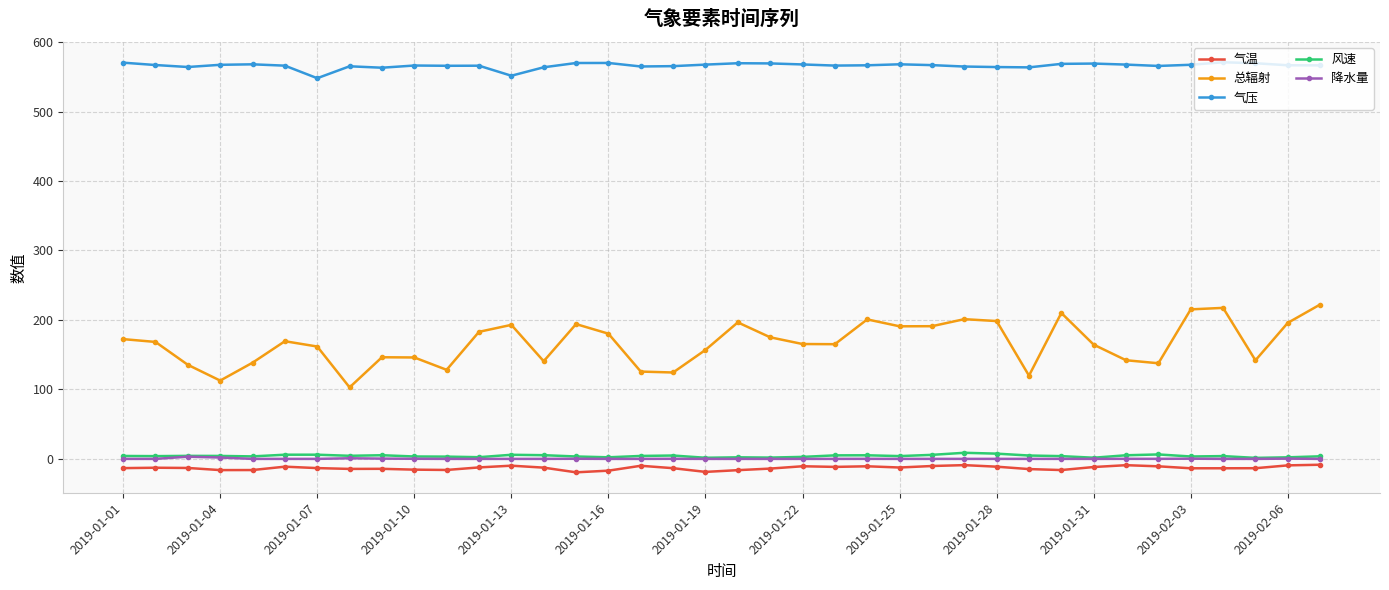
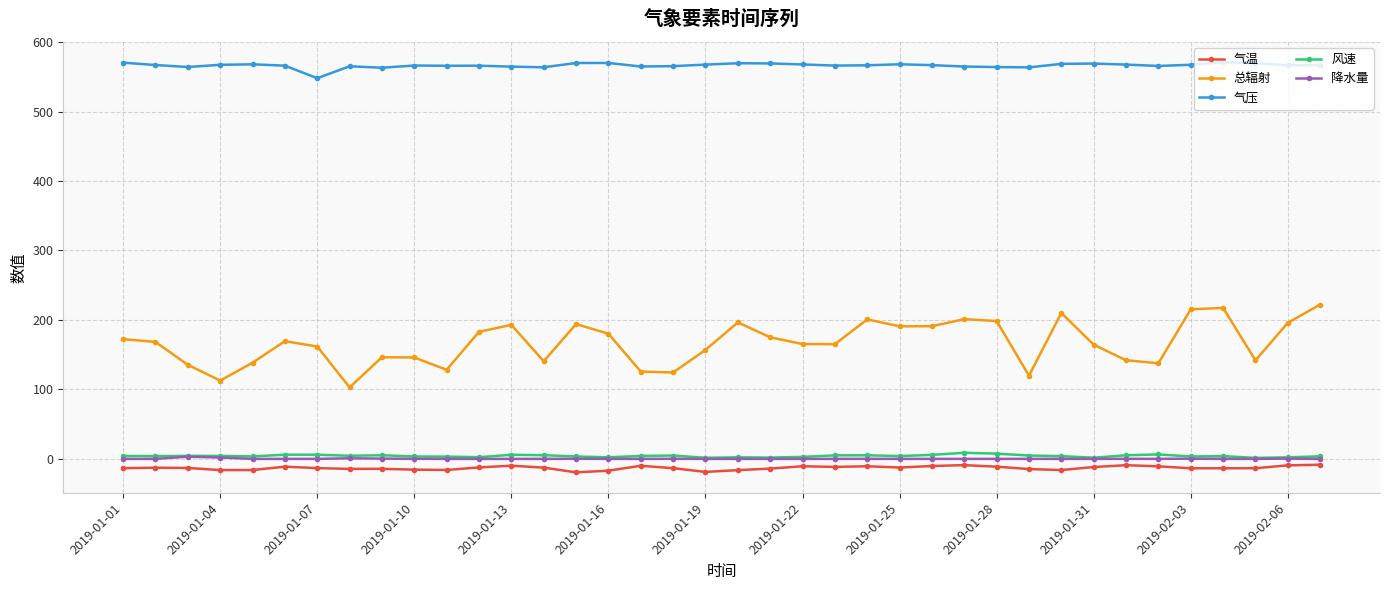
气压, 2019-01-13: 550 -> 560
